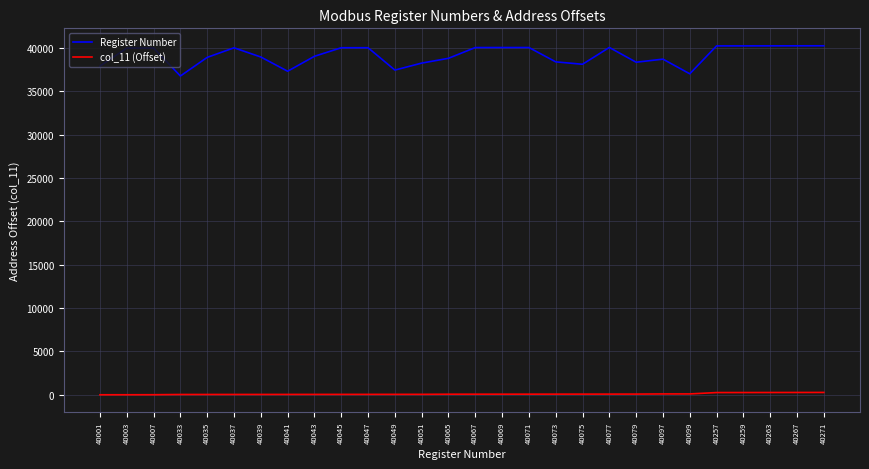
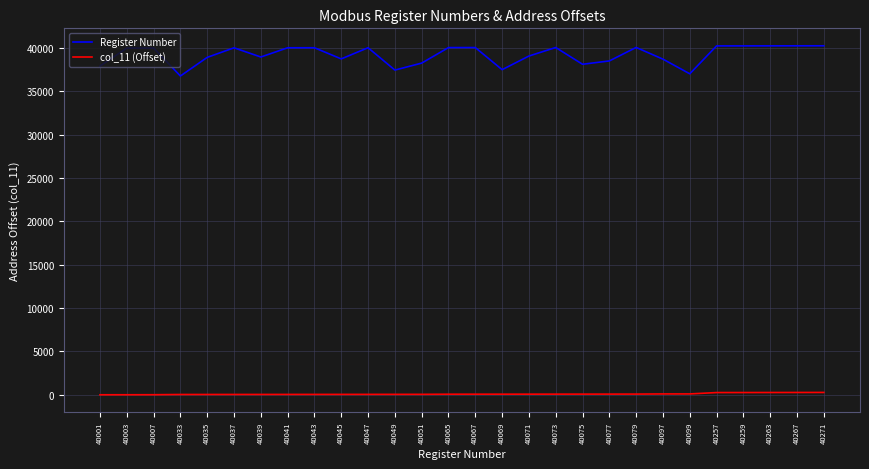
Register Number, 40041: 37000 -> 40000
Register Number, 40043: 39000 -> 40000
Register Number, 40045: 40000 -> 39000
Register Number, 40065: 39000 -> 40000
Register Number, 40069: 40000 -> 38000
Register Number, 40071: 40000 -> 39000
Register Number, 40073: 38000 -> 40000
Register Number, 40077: 40000 -> 39000
Register Number, 40079: 38000 -> 40000
